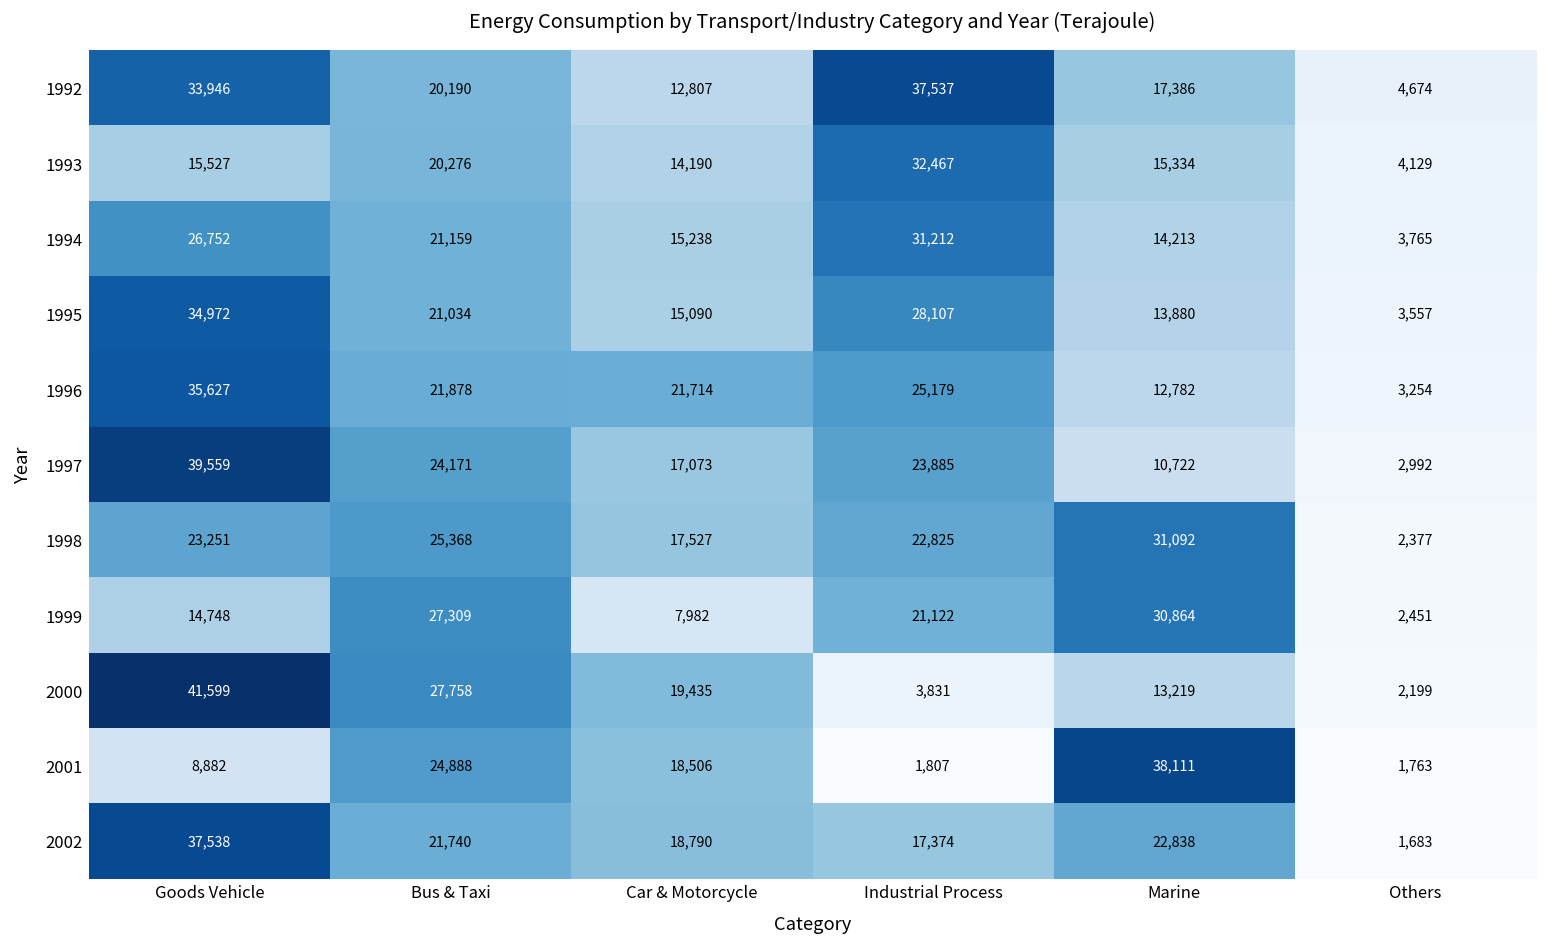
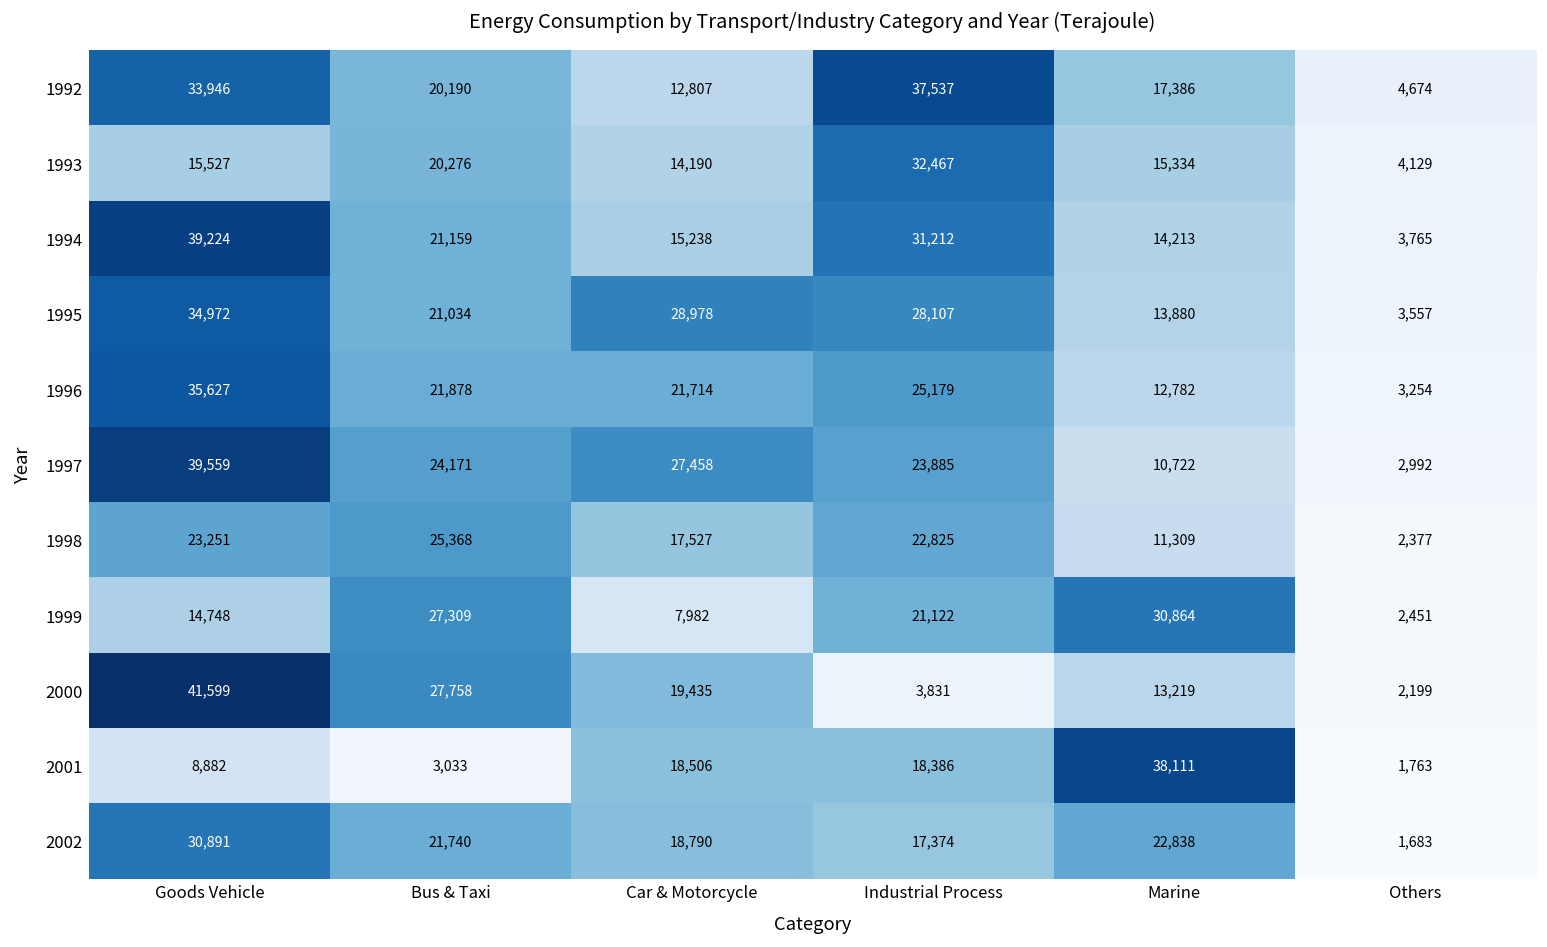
1994, Goods Vehicle: 26,752 -> 39,224
1995, Car & Motorcycle: 15,090 -> 28,978
1997, Car & Motorcycle: 17,073 -> 27,458
1998, Marine: 31,092 -> 11,309
2001, Bus & Taxi: 24,888 -> 3,033
2001, Industrial Process: 1,807 -> 18,386
2002, Goods Vehicle: 37,538 -> 30,891
